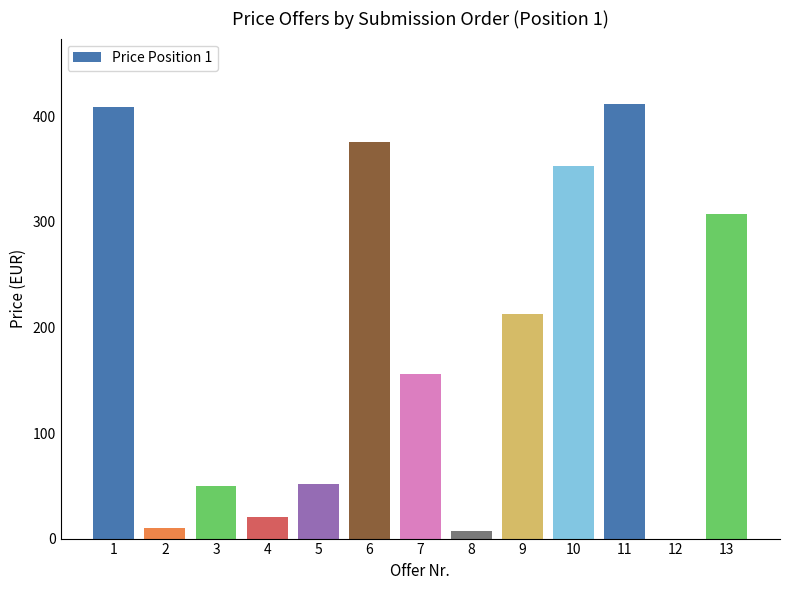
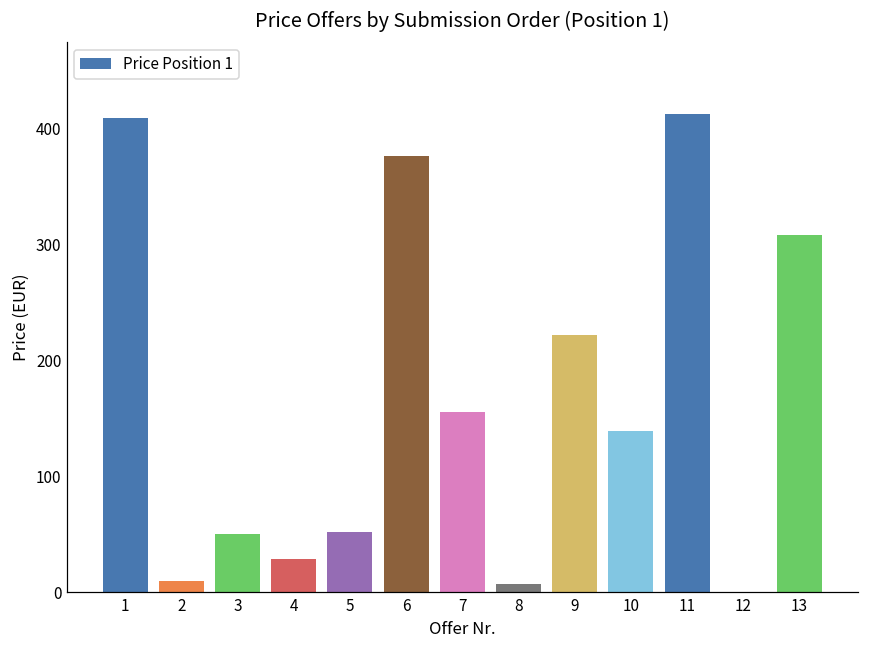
4: 20 -> 29
9: 213 -> 222
10: 353 -> 139
